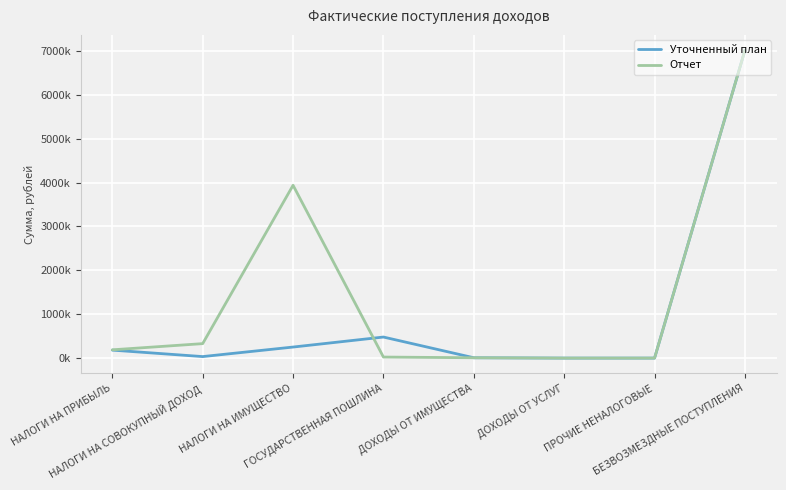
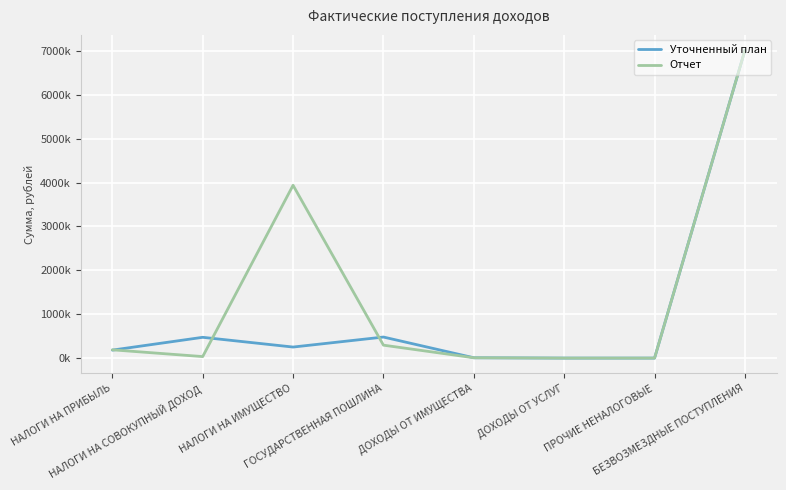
Уточненный план, НАЛОГИ НА СОВОКУПНЫЙ ДОХОД: 0 -> 500000
Отчет, НАЛОГИ НА СОВОКУПНЫЙ ДОХОД: 300000 -> 0
Отчет, ГОСУДАРСТВЕННАЯ ПОШЛИНА: 0 -> 300000
